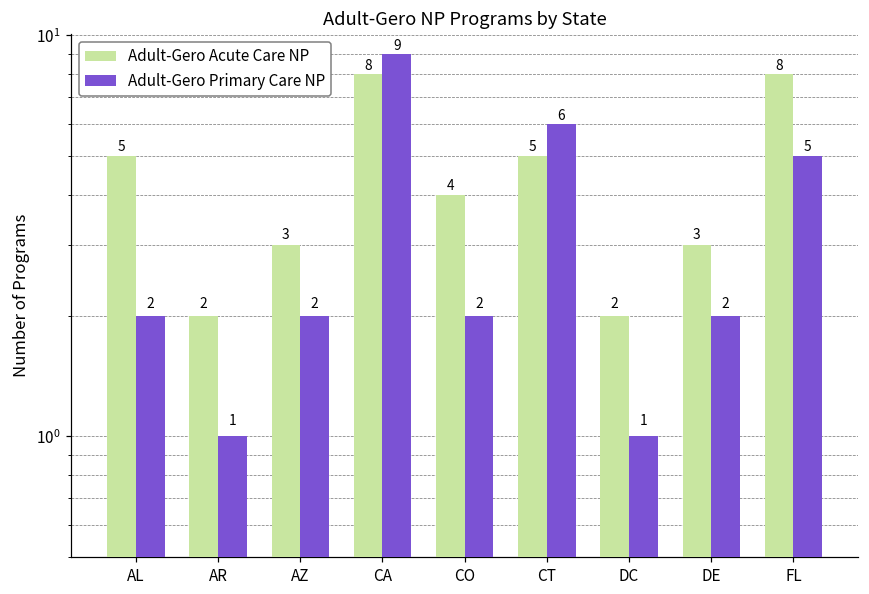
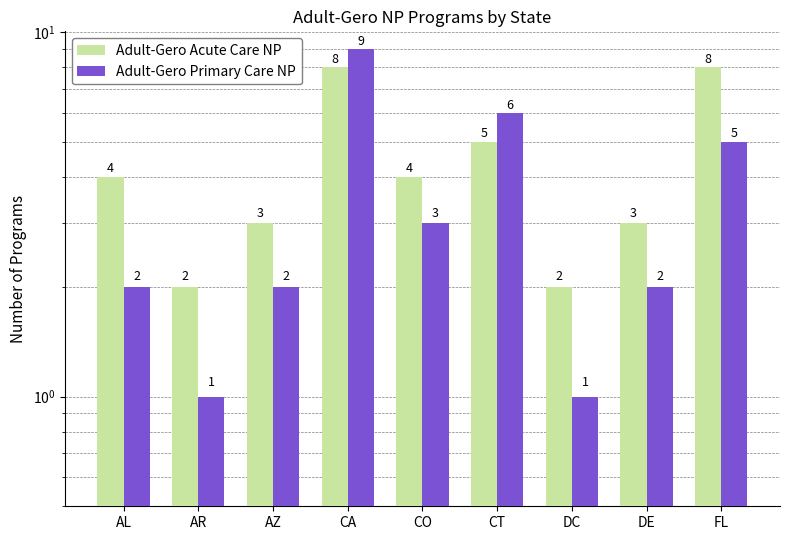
Adult-Gero Acute Care NP, AL: 5 -> 4
Adult-Gero Primary Care NP, CO: 2 -> 3
